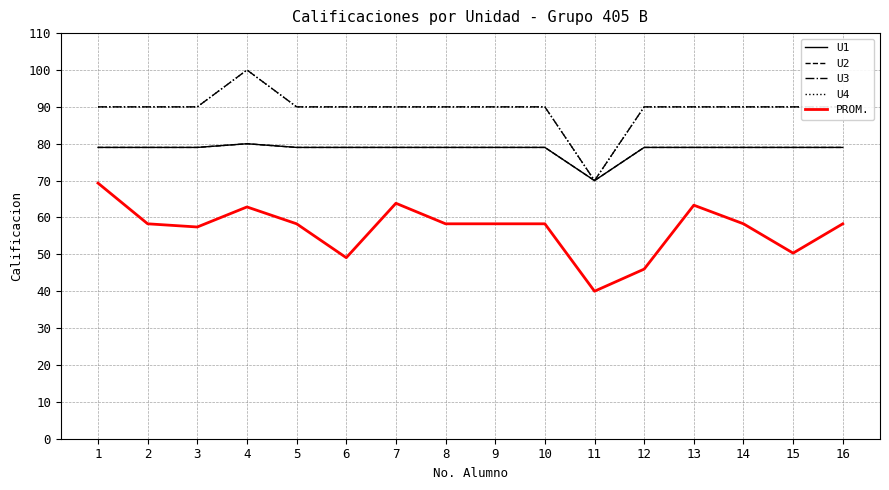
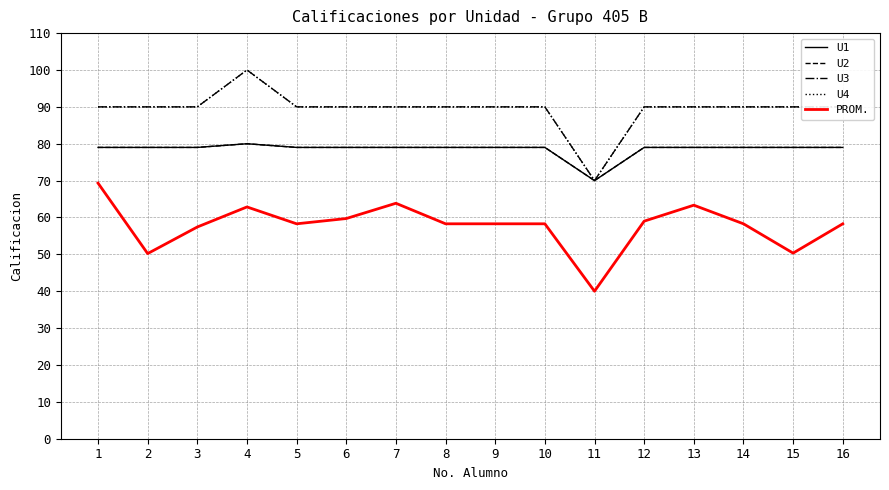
PROM., 2: 58 -> 50
PROM., 6: 49 -> 60
PROM., 12: 46 -> 59
